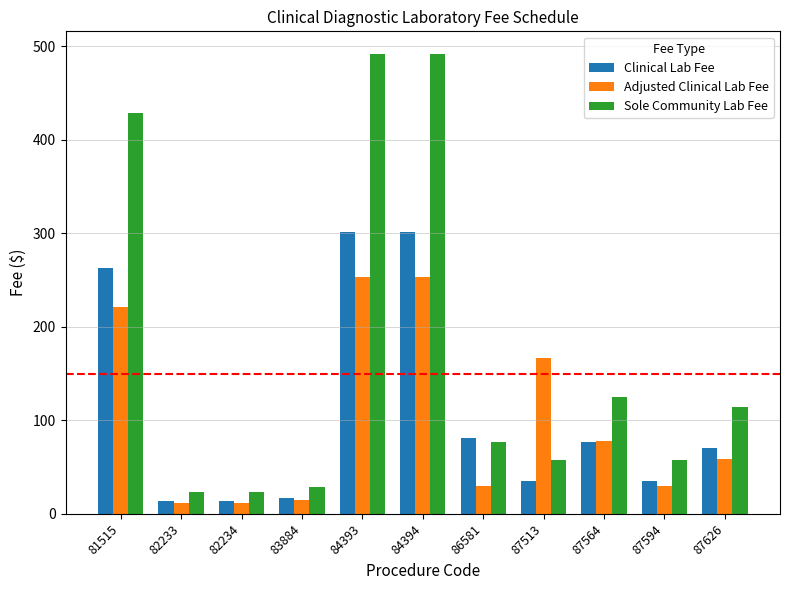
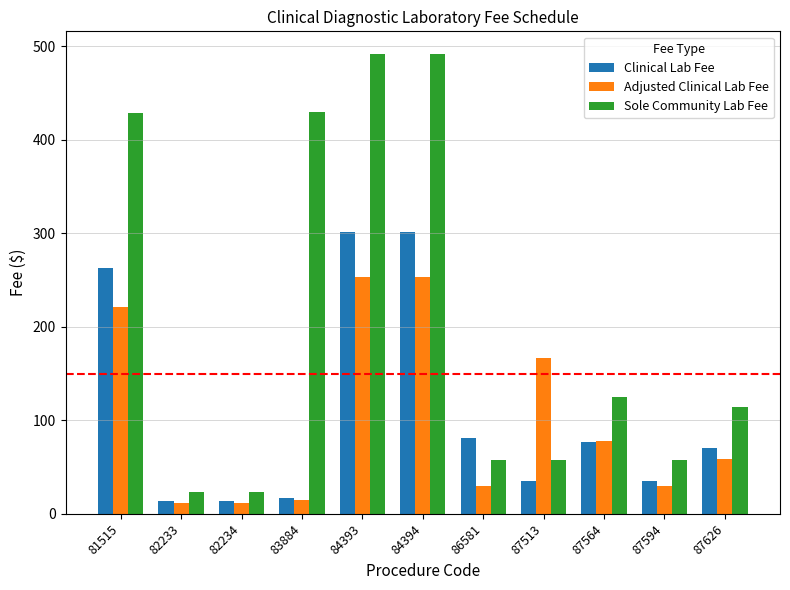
Sole Community Lab Fee, 83884: 30 -> 430
Sole Community Lab Fee, 86581: 80 -> 60
